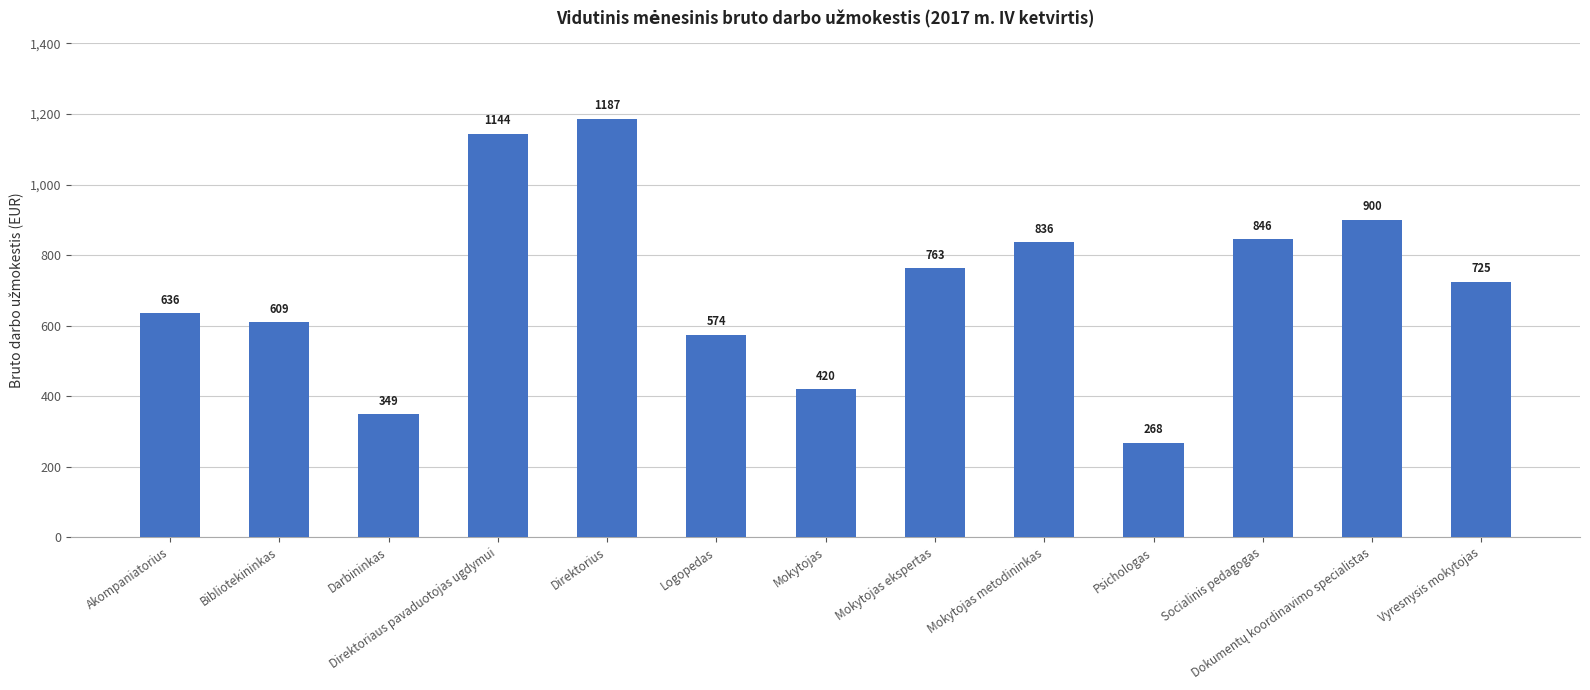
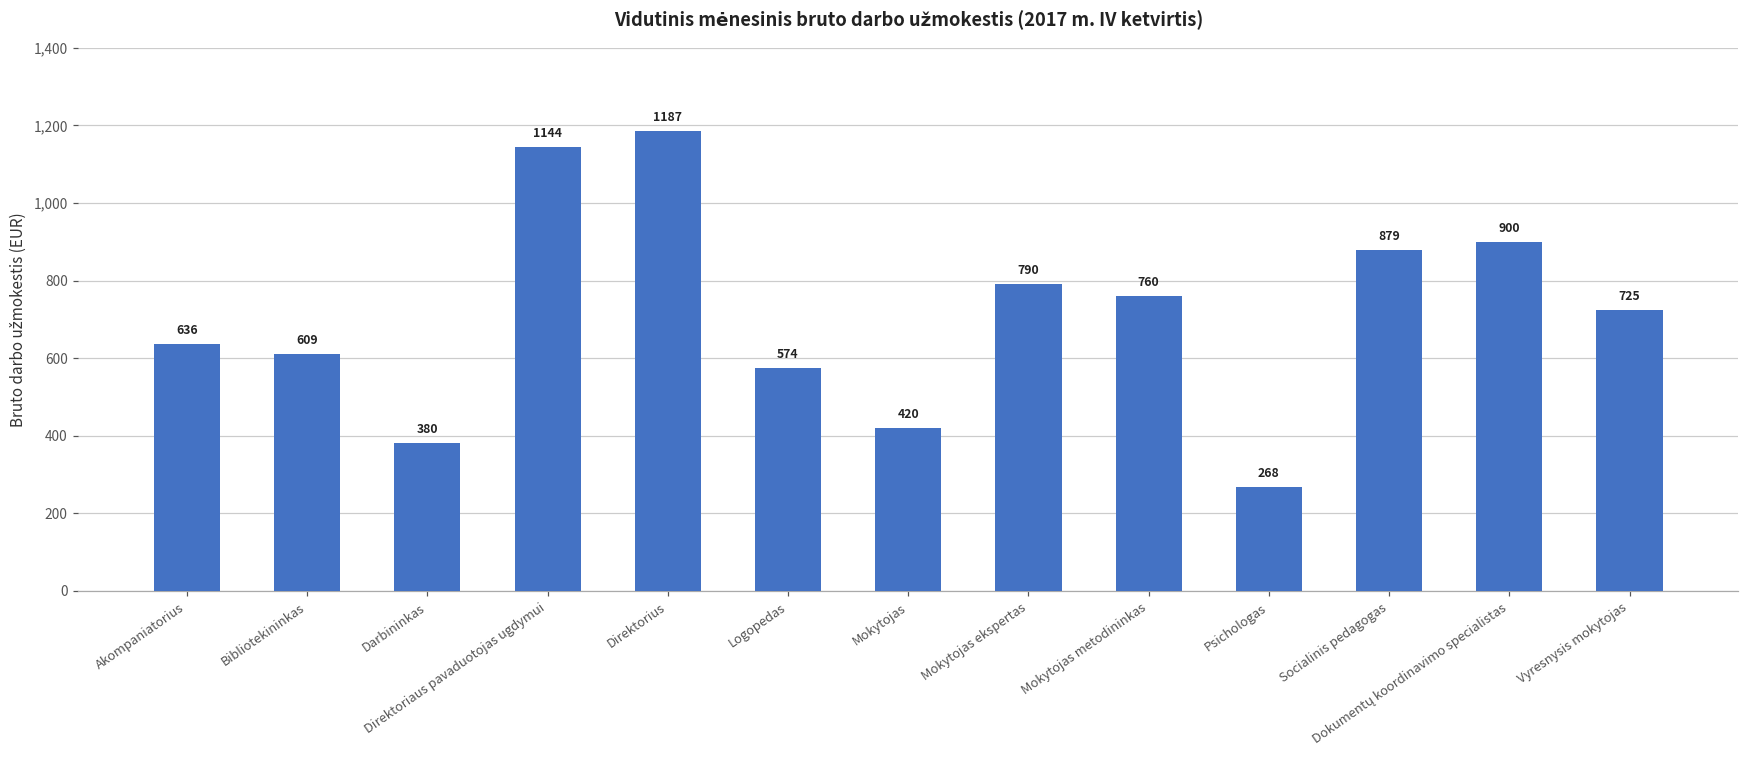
Darbininkas: 349 -> 380
Mokytojas ekspertas: 763 -> 790
Mokytojas metodininkas: 836 -> 760
Socialinis pedagogas: 846 -> 879
